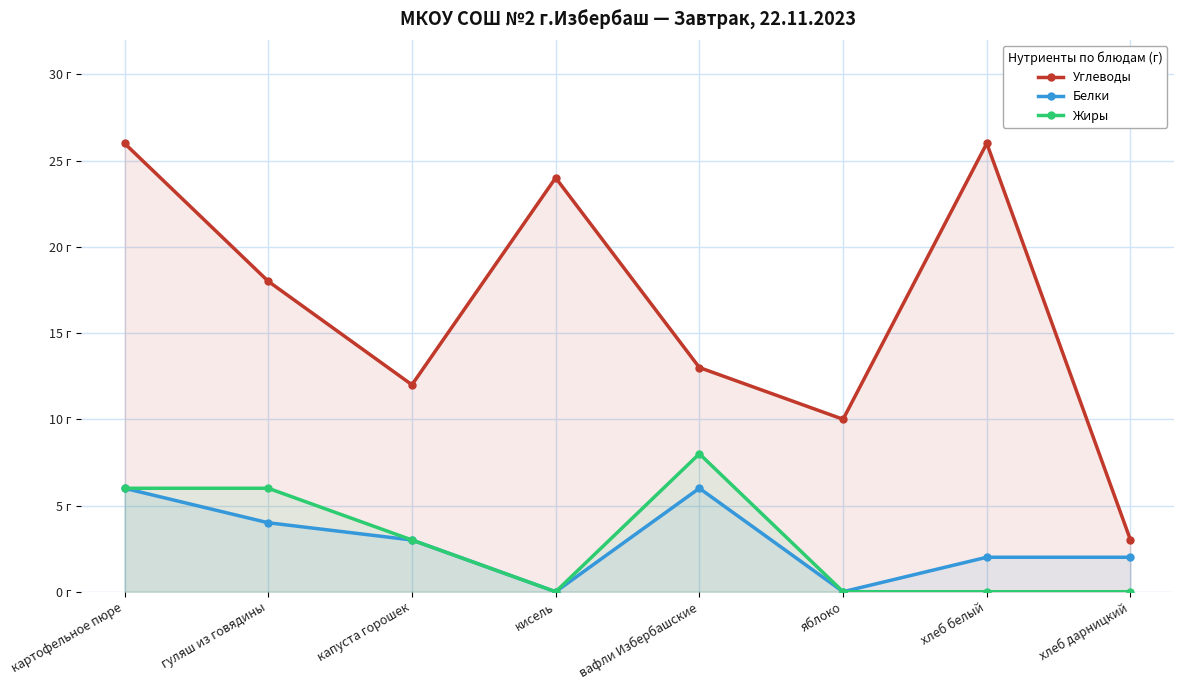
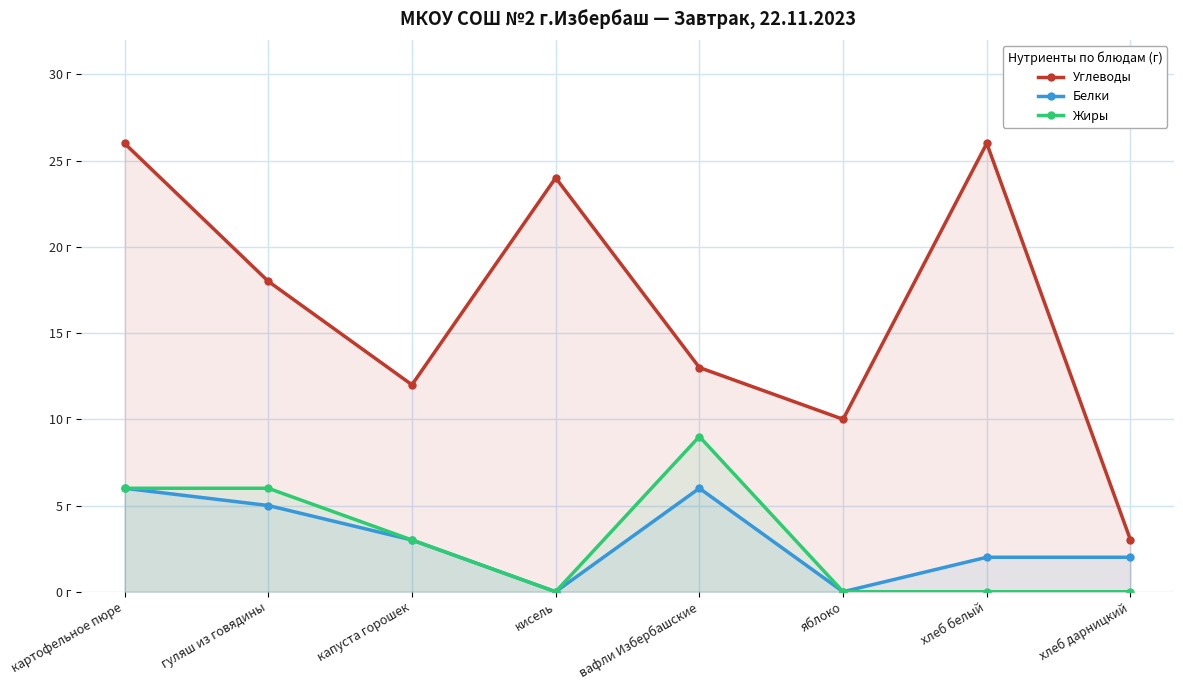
Белки, гуляш из говядины: 4 г -> 5 г
Жиры, вафли Избербашские: 8 г -> 9 г
